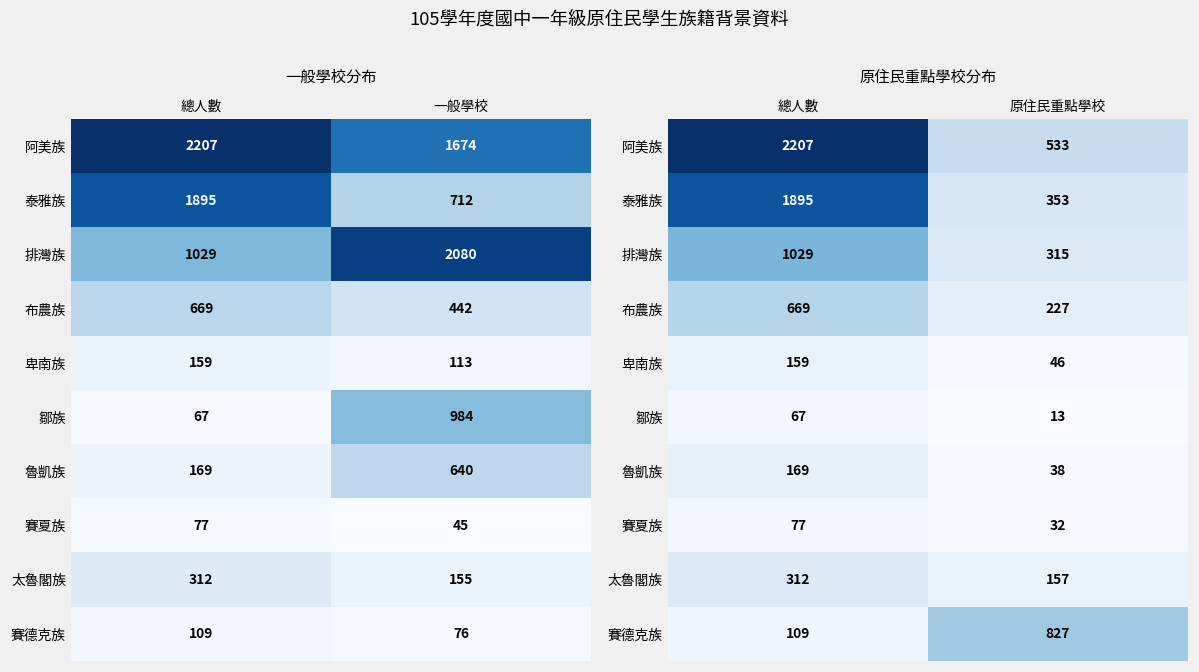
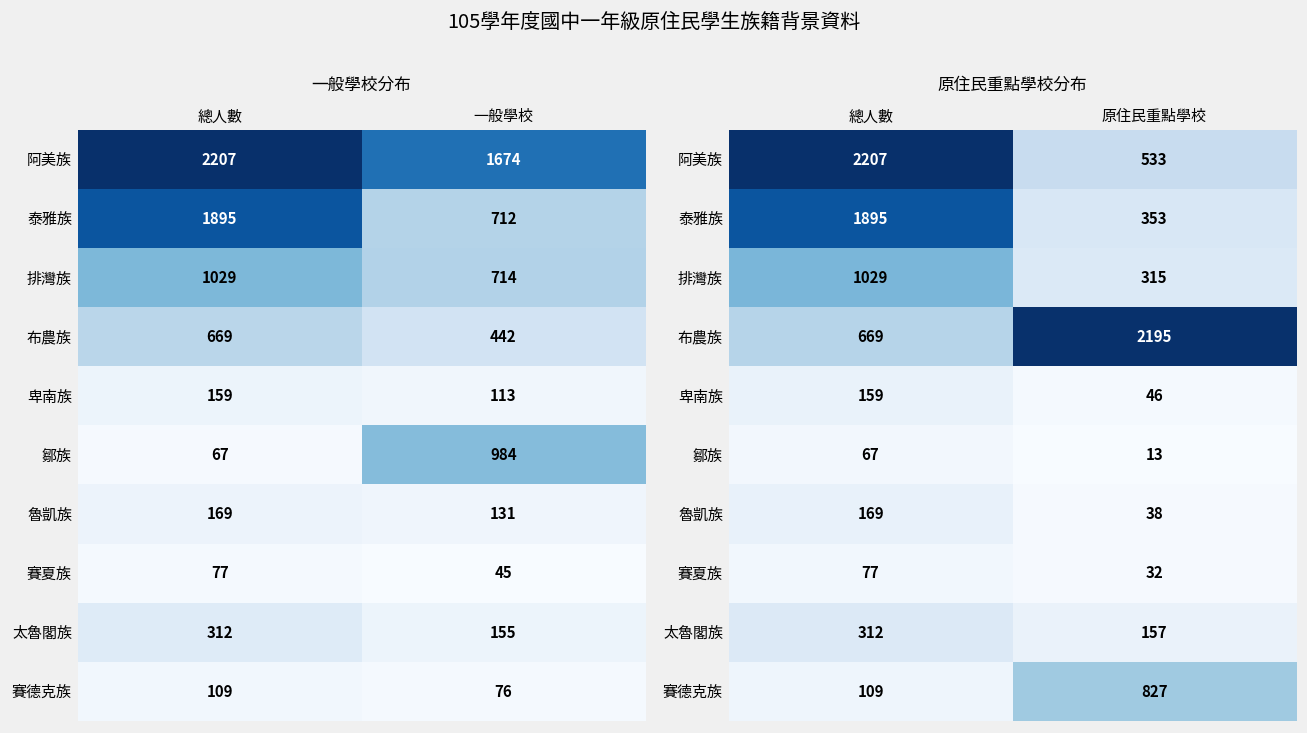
一般學校分布, 排灣族, 一般學校: 2080 -> 714
一般學校分布, 魯凱族, 一般學校: 640 -> 131
原住民重點學校分布, 布農族, 原住民重點學校: 227 -> 2195
